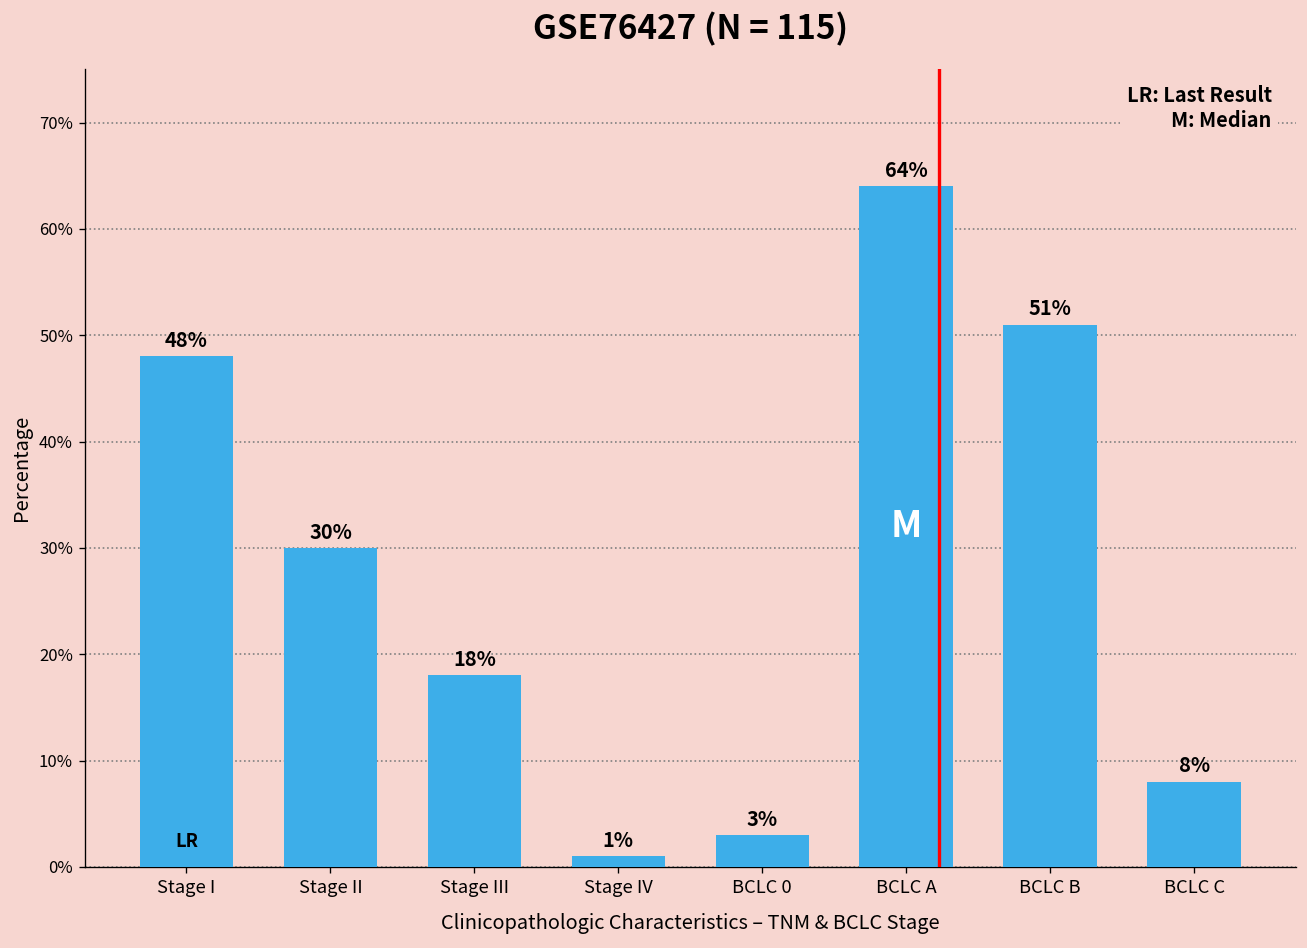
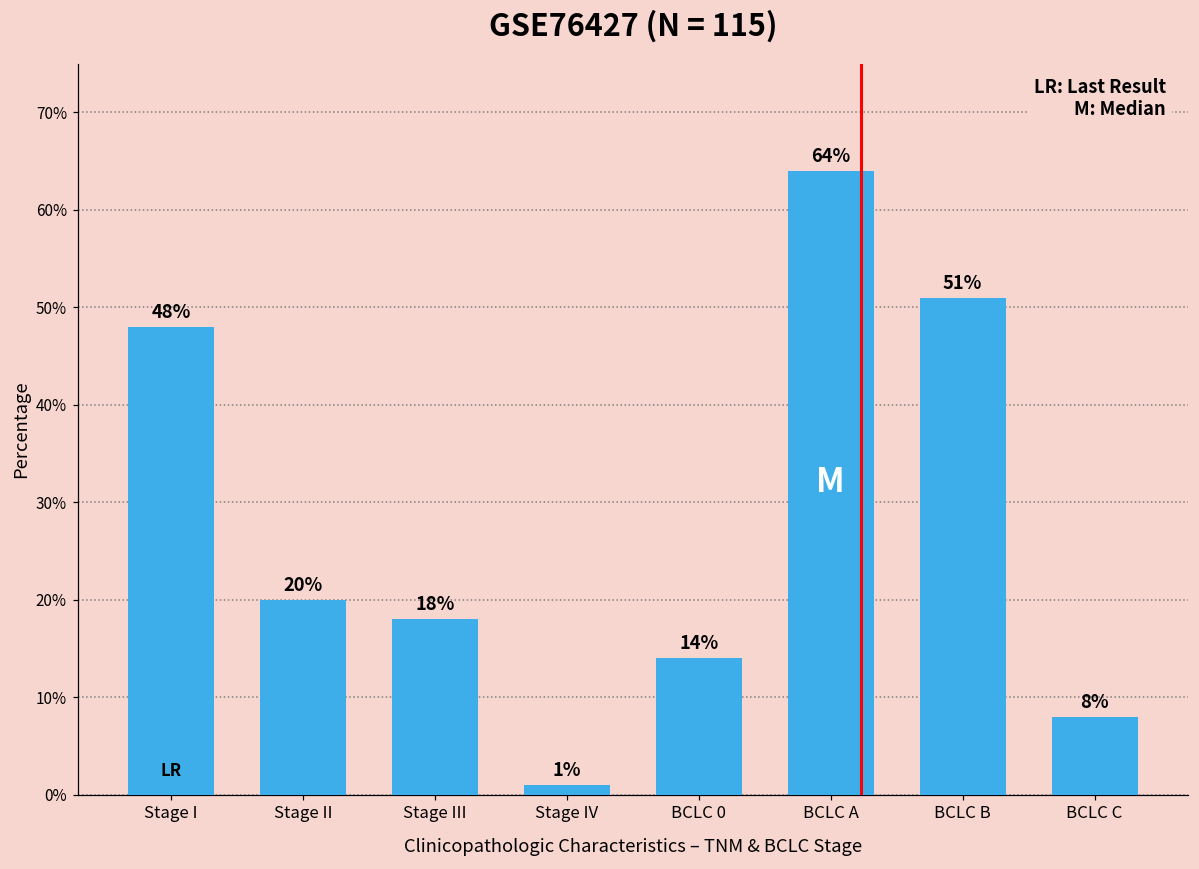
Stage II: 30% -> 20%
BCLC 0: 3% -> 14%
